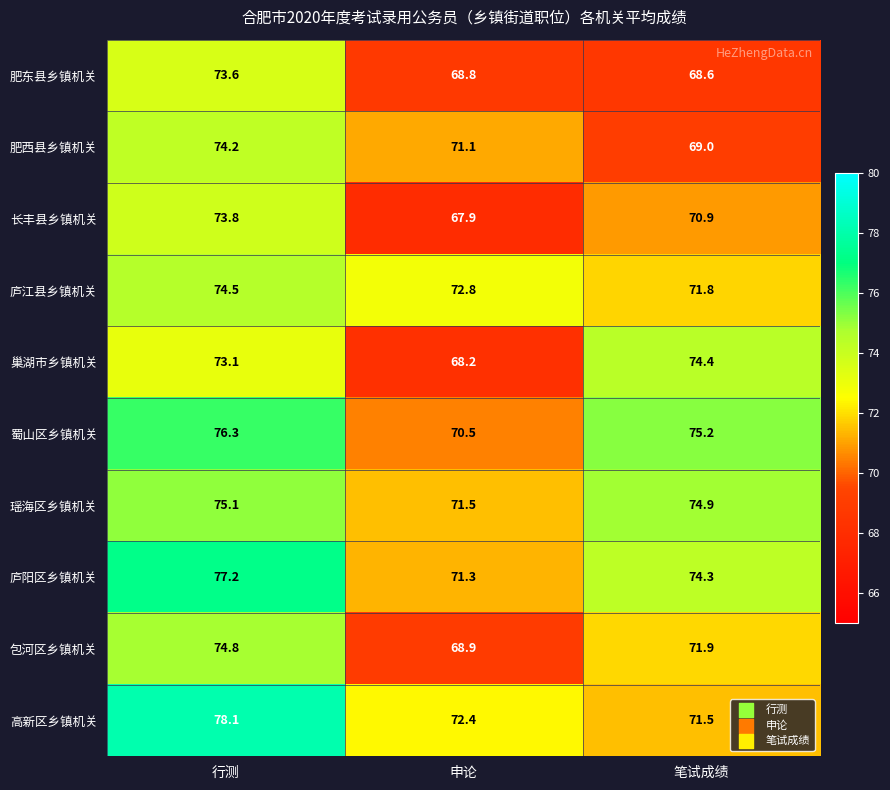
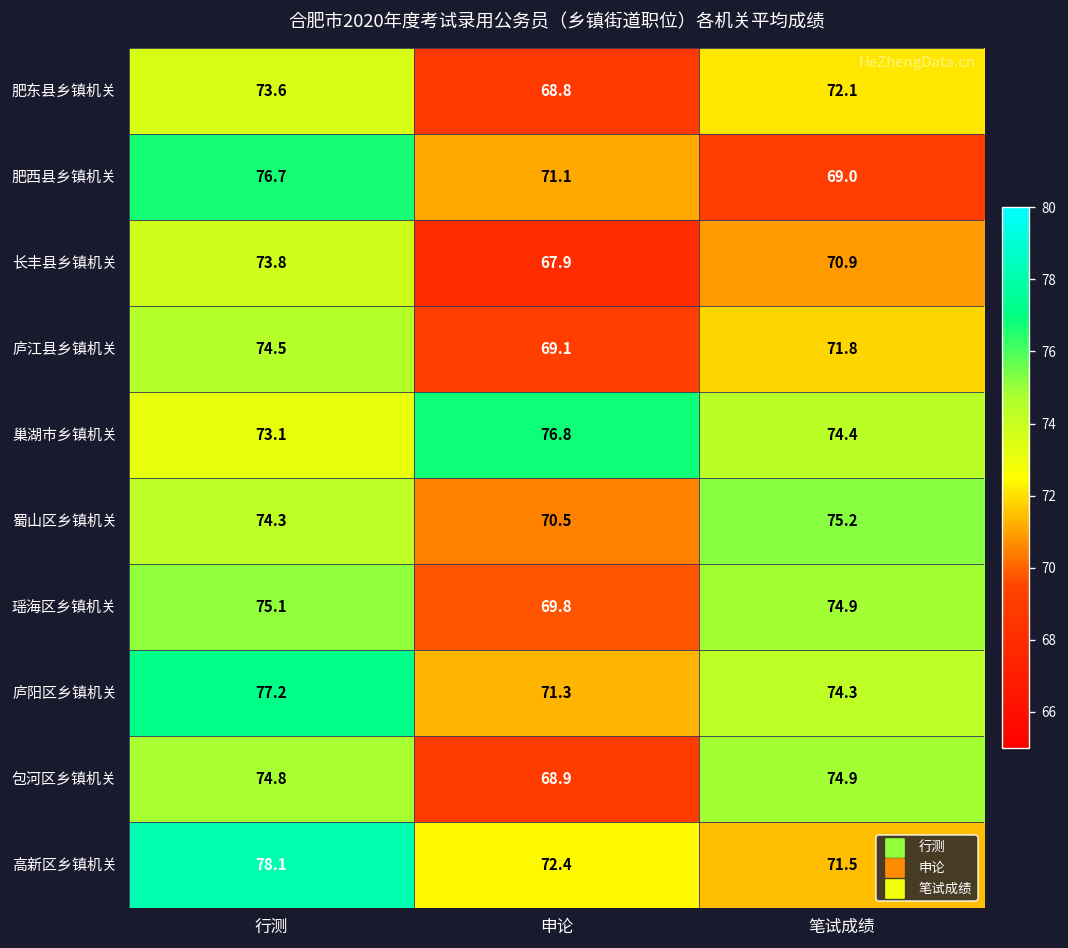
肥东县乡镇机关, 笔试成绩: 68.6 -> 72.1
肥西县乡镇机关, 行测: 74.2 -> 76.7
庐江县乡镇机关, 申论: 72.8 -> 69.1
巢湖市乡镇机关, 申论: 68.2 -> 76.8
蜀山区乡镇机关, 行测: 76.3 -> 74.3
瑶海区乡镇机关, 申论: 71.5 -> 69.8
包河区乡镇机关, 笔试成绩: 71.9 -> 74.9
